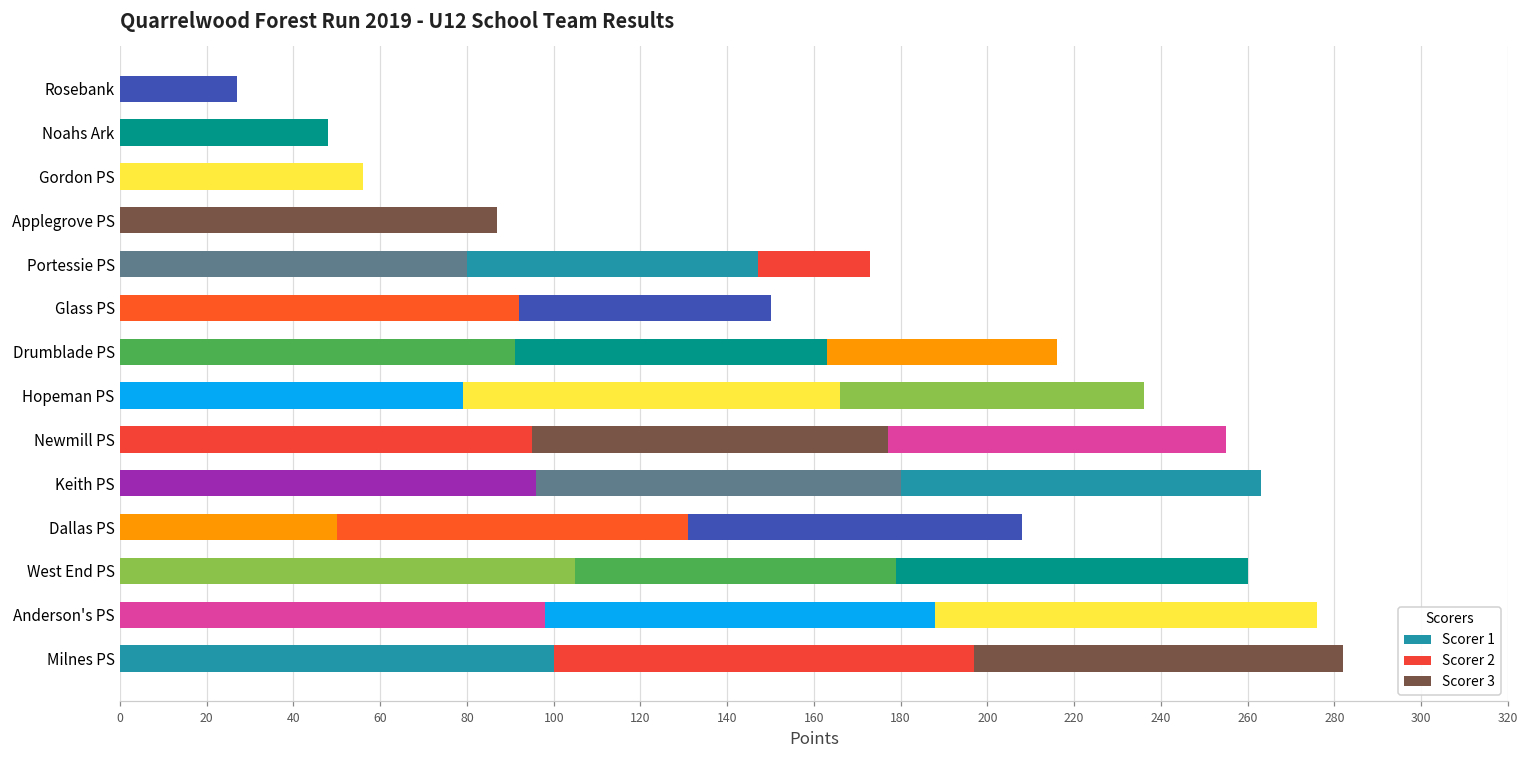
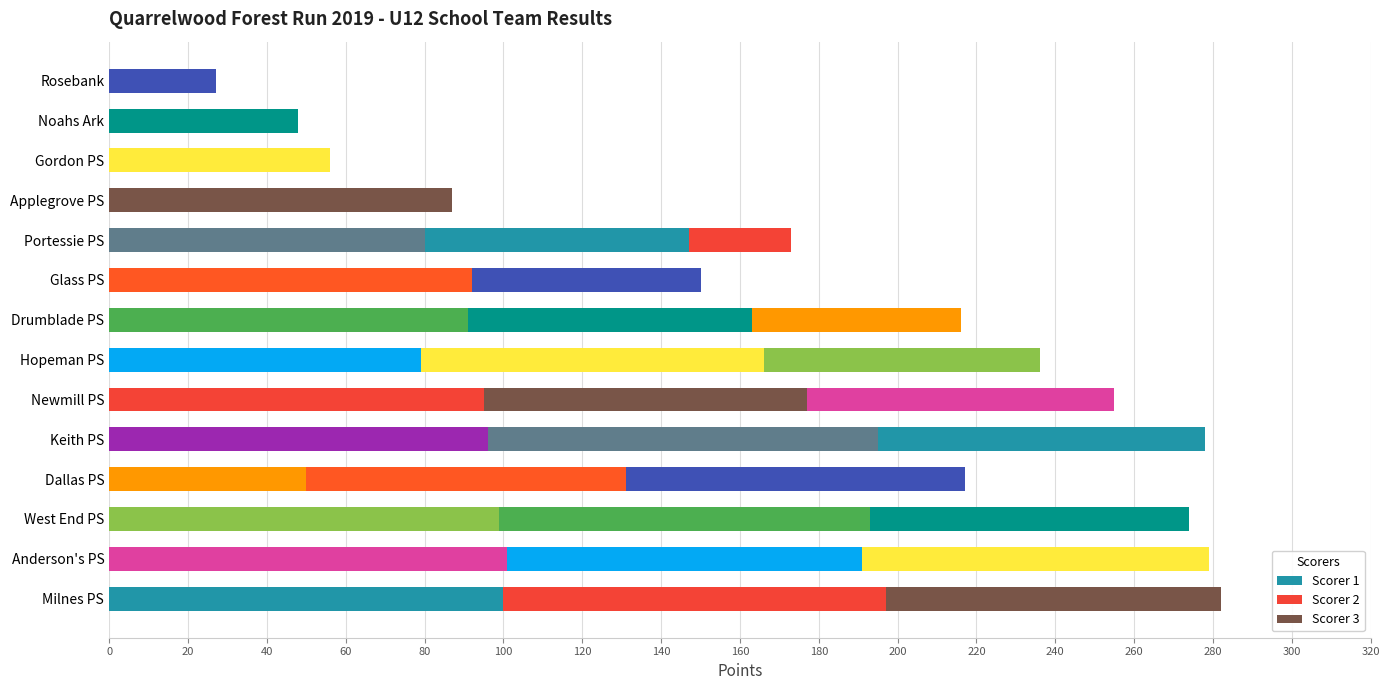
Scorer 2, Keith PS: 84 -> 99
Scorer 3, Dallas PS: 77 -> 86
Scorer 1, West End PS: 105 -> 99
Scorer 2, West End PS: 74 -> 94
Scorer 1, Anderson's PS: 98 -> 101
